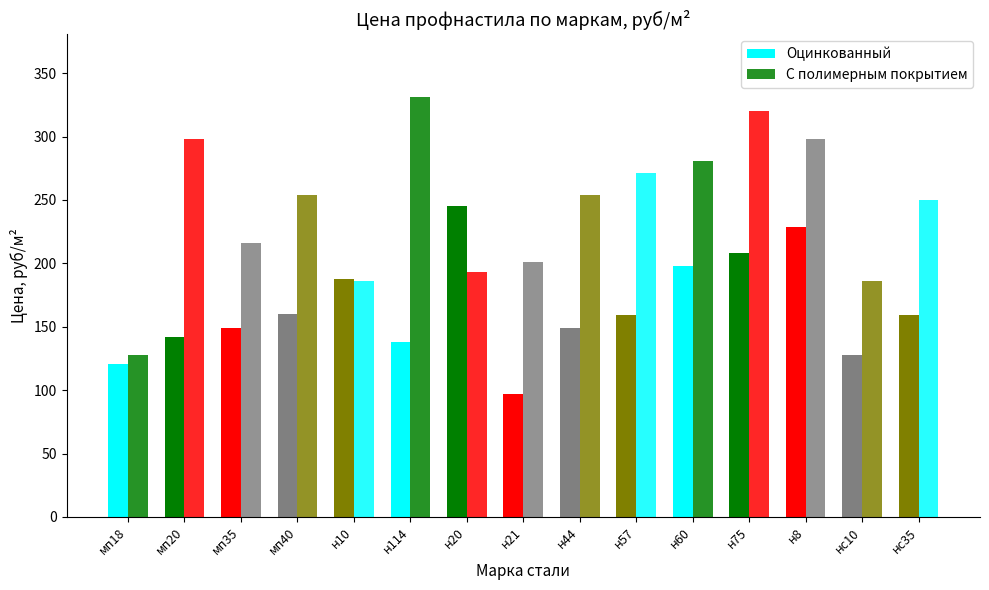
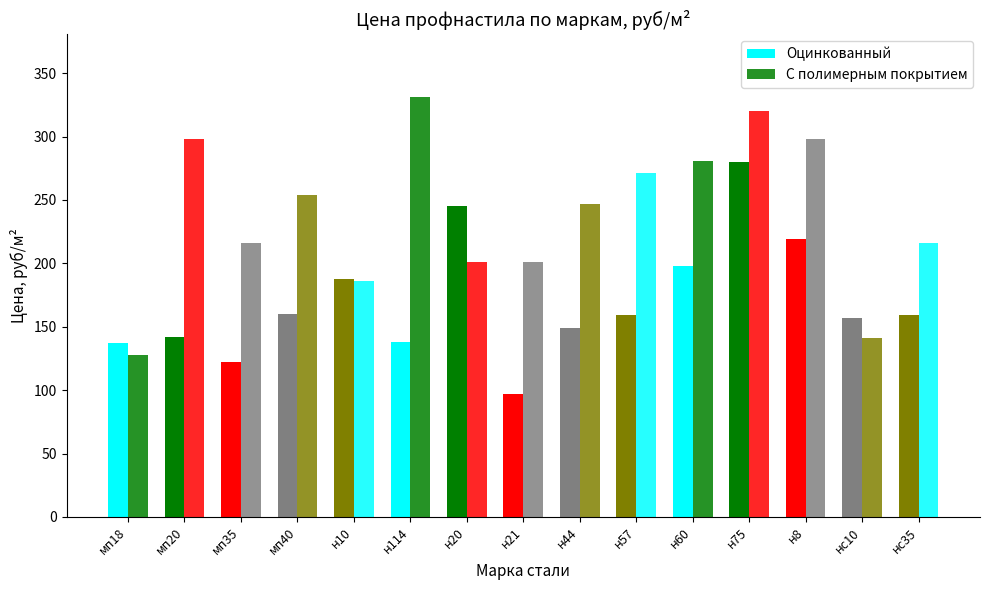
Оцинкованный, мп18: 121 -> 137
Оцинкованный, мп35: 149 -> 122
С полимерным покрытием, н20: 193 -> 201
С полимерным покрытием, н44: 254 -> 247
Оцинкованный, н75: 208 -> 280
Оцинкованный, н8: 229 -> 219
Оцинкованный, нс10: 128 -> 157
С полимерным покрытием, нс10: 186 -> 141
С полимерным покрытием, нс35: 250 -> 216
